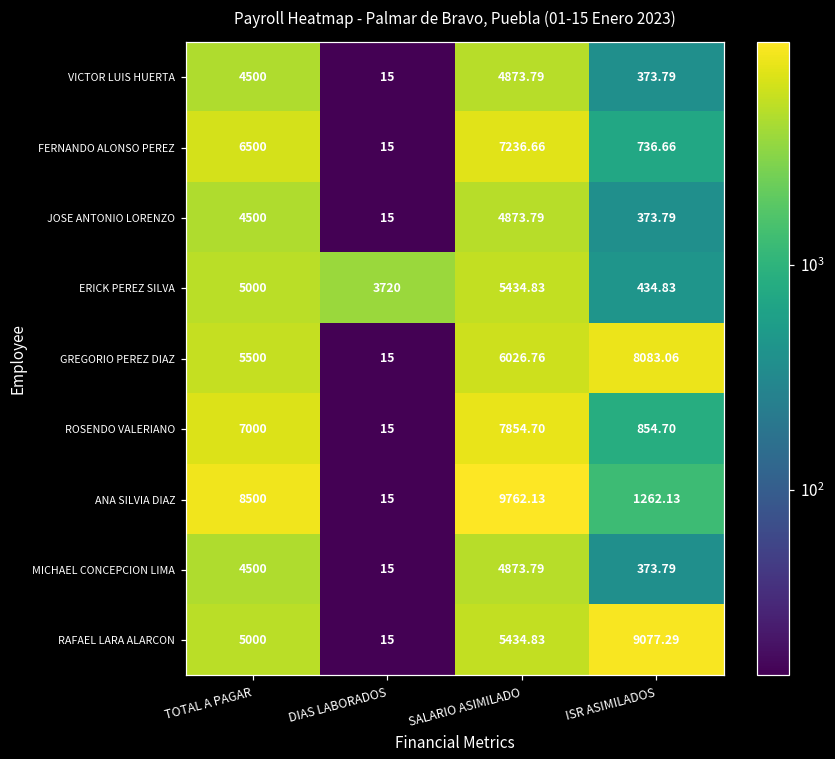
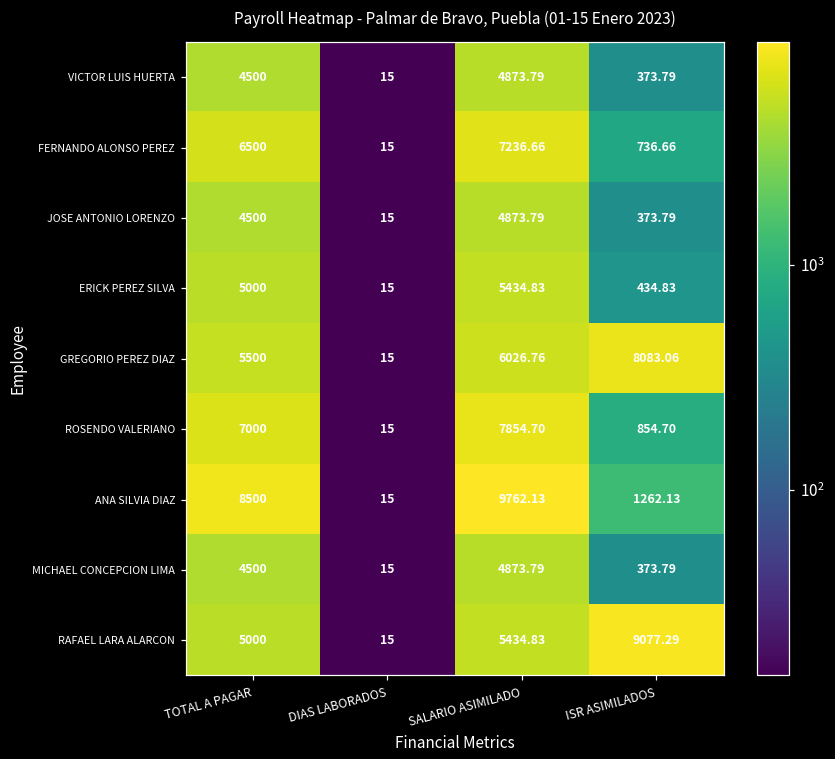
ERICK PEREZ SILVA, DIAS LABORADOS: 3720 -> 15
